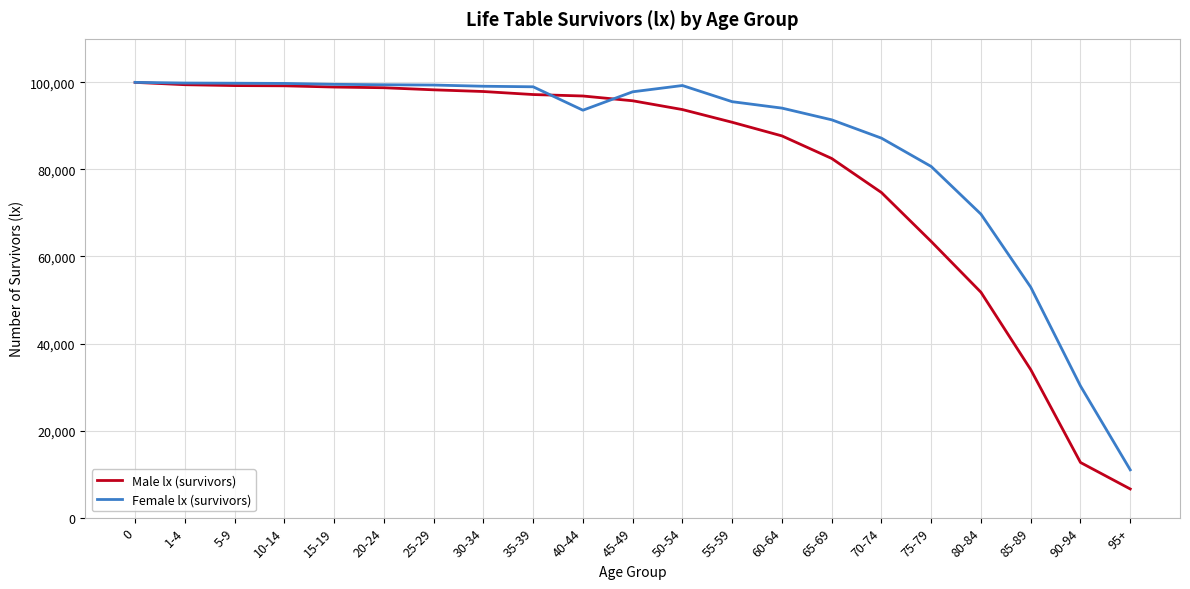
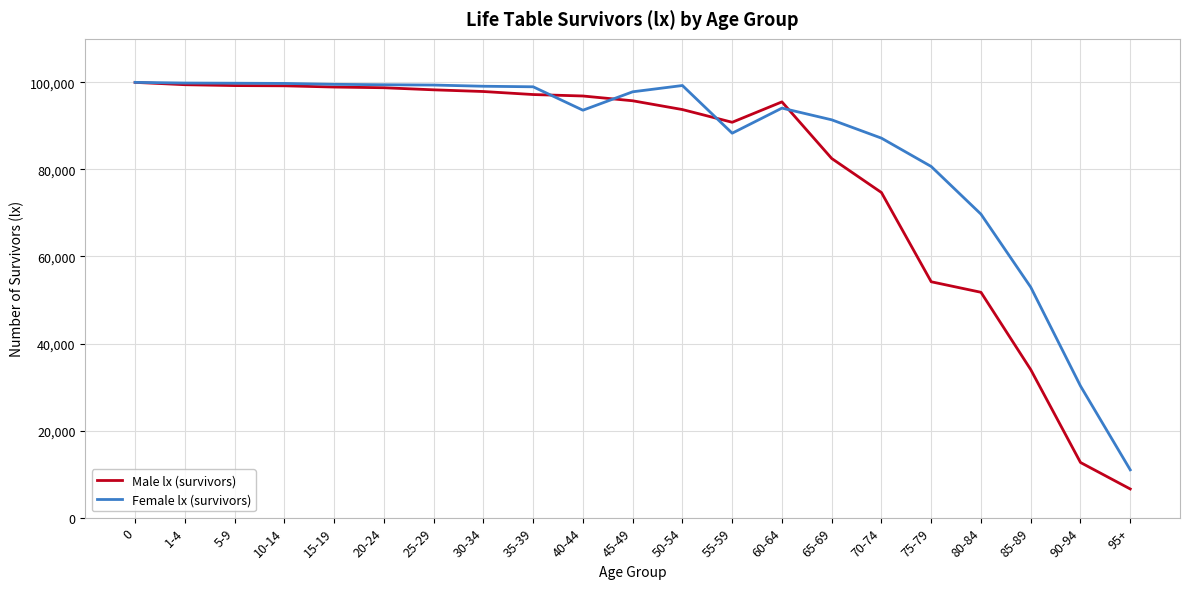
Female lx (survivors), 55-59: 96,000 -> 88,000
Male lx (survivors), 60-64: 88,000 -> 96,000
Male lx (survivors), 75-79: 63,000 -> 54,000
